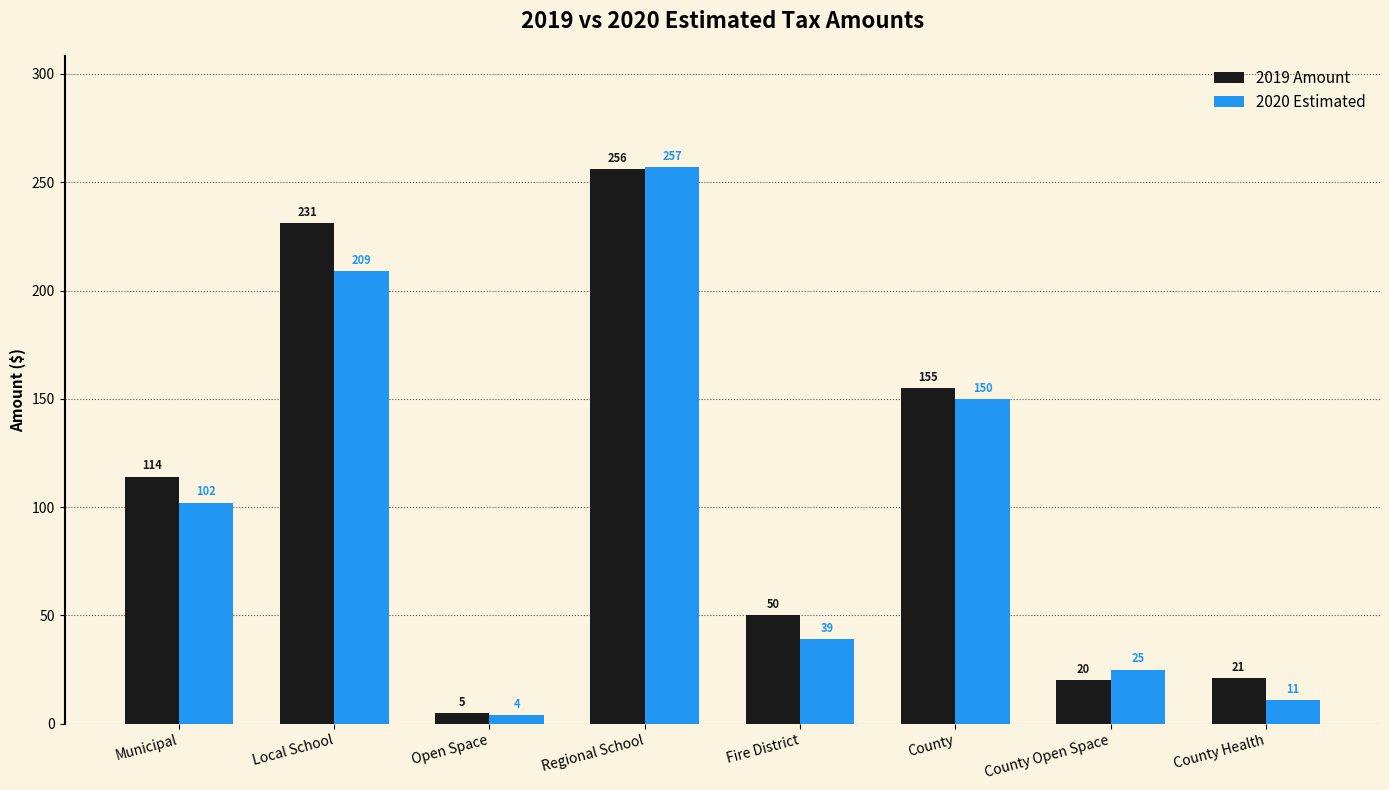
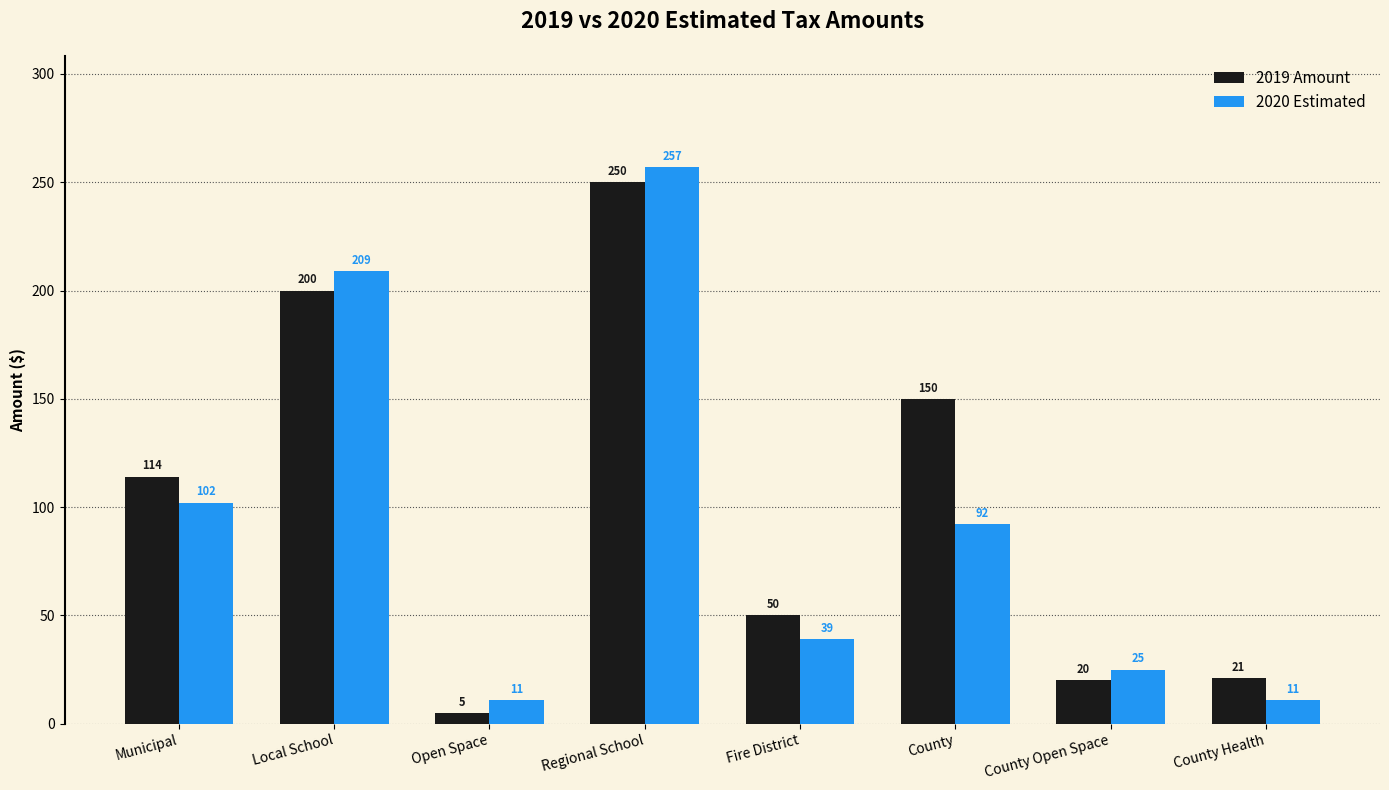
2019 Amount, Local School: 231 -> 200
2020 Estimated, Open Space: 4 -> 11
2019 Amount, Regional School: 256 -> 250
2019 Amount, County: 155 -> 150
2020 Estimated, County: 150 -> 92
